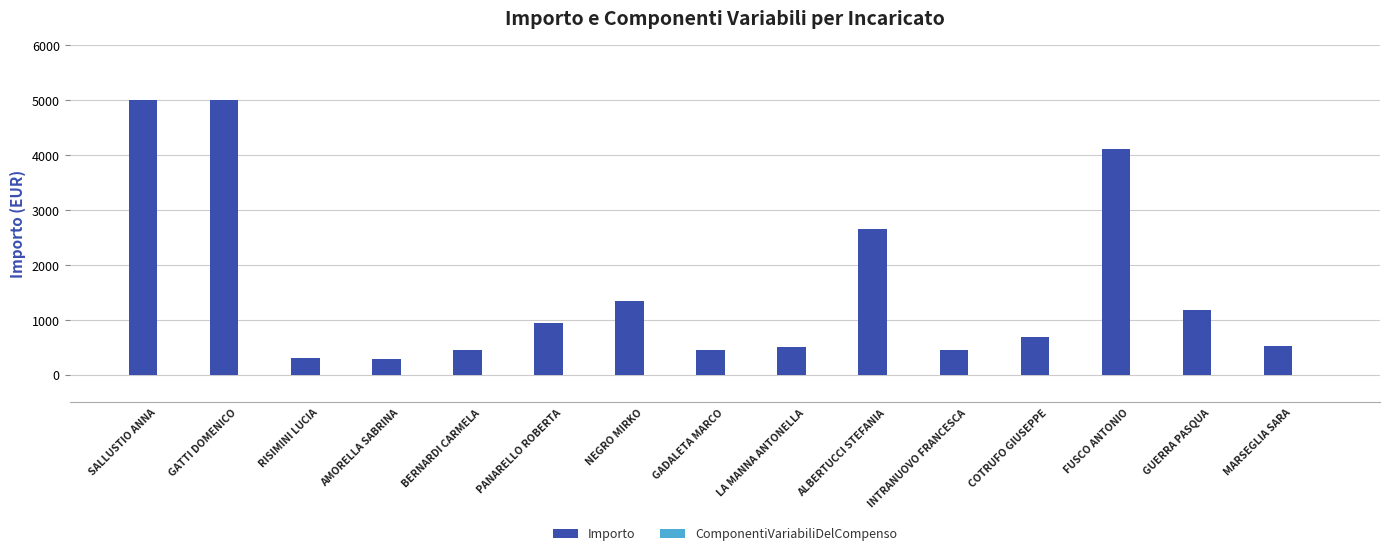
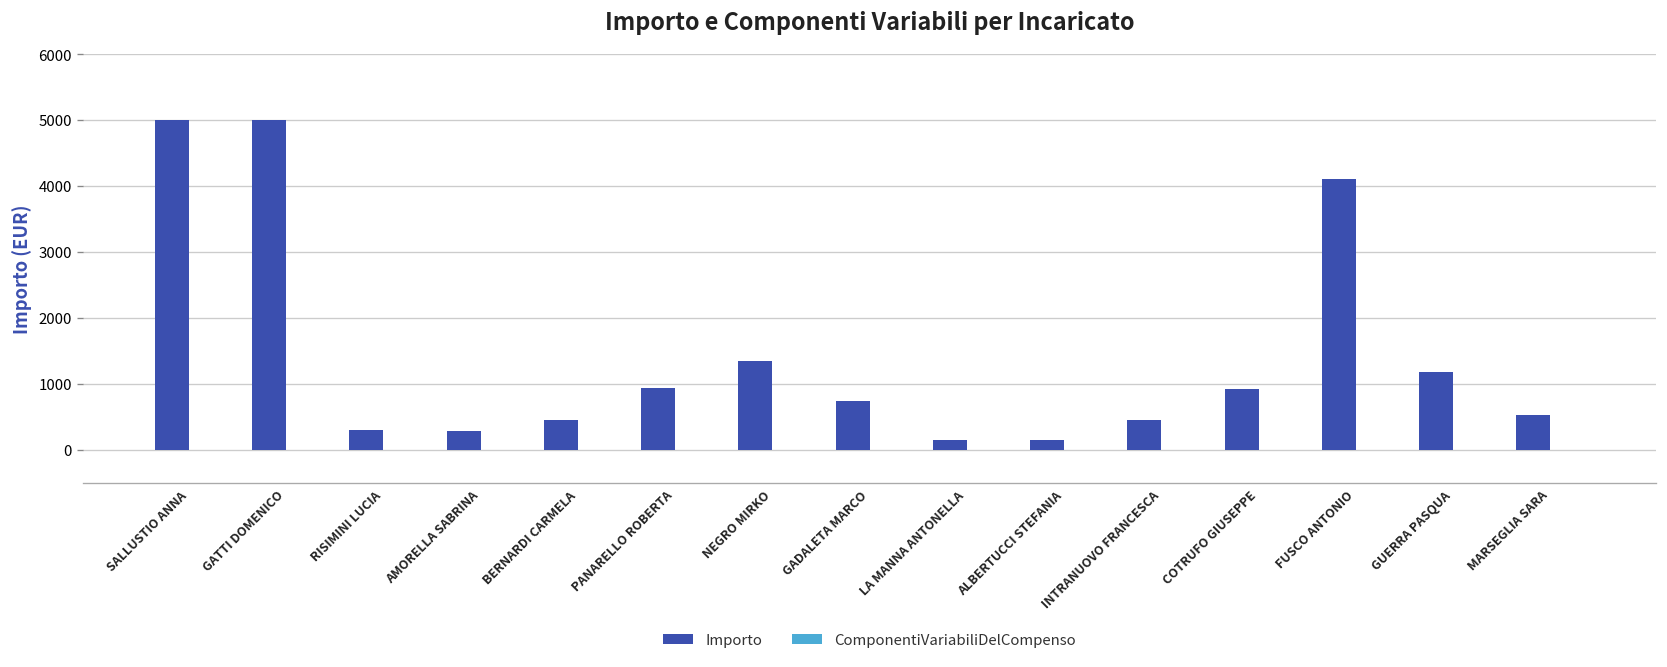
Importo, GADALETA MARCO: 500 -> 700
Importo, LA MANNA ANTONELLA: 500 -> 200
Importo, ALBERTUCCI STEFANIA: 2700 -> 200
Importo, COTRUFO GIUSEPPE: 700 -> 900
